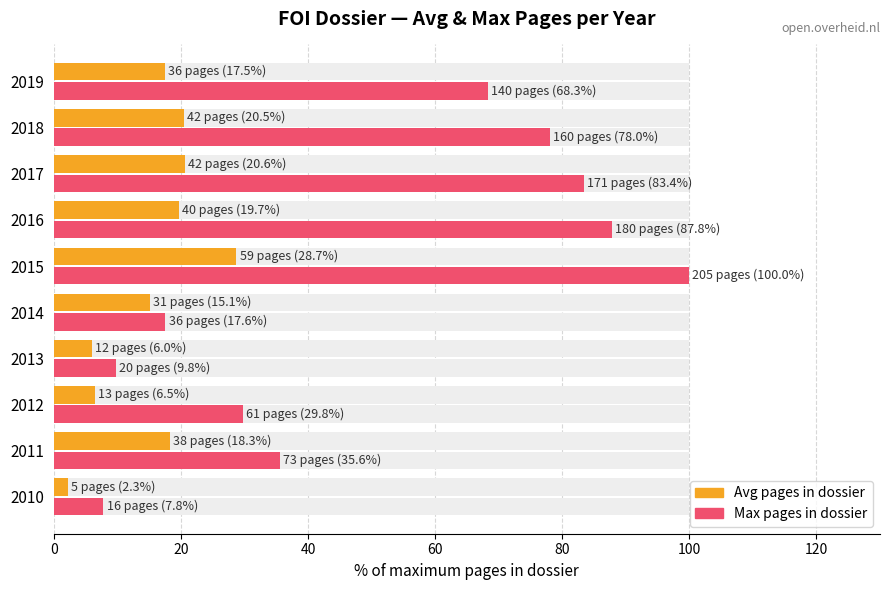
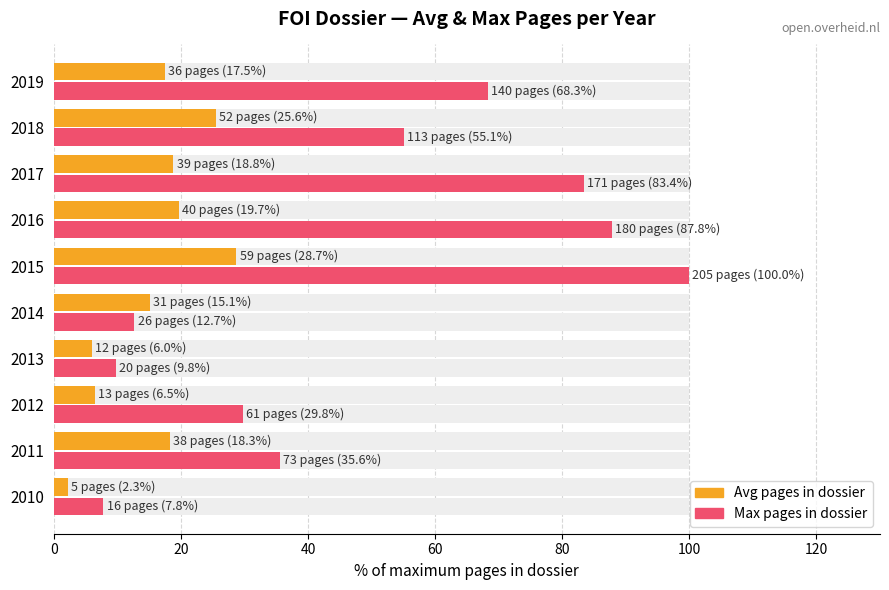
Avg pages in dossier, 2018: 42 pages (20.5%) -> 52 pages (25.6%)
Max pages in dossier, 2018: 160 pages (78.0%) -> 113 pages (55.1%)
Avg pages in dossier, 2017: 42 pages (20.6%) -> 39 pages (18.8%)
Max pages in dossier, 2014: 36 pages (17.6%) -> 26 pages (12.7%)
